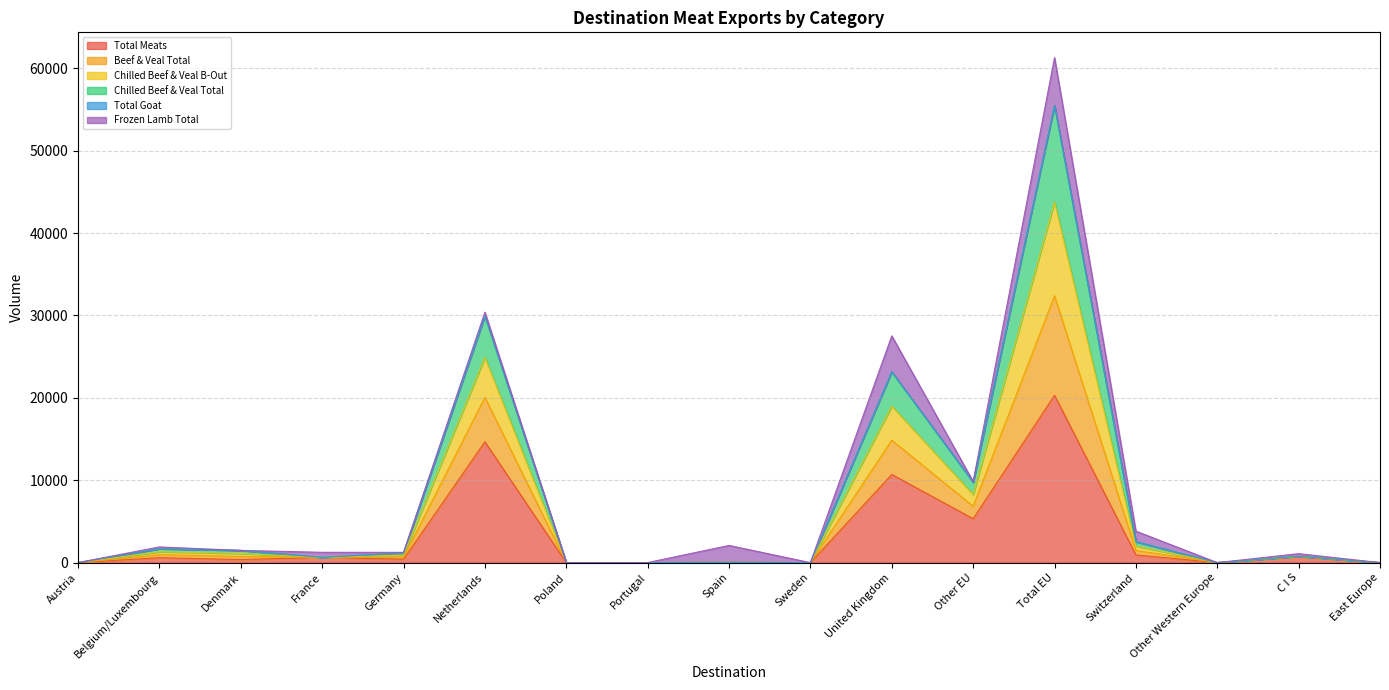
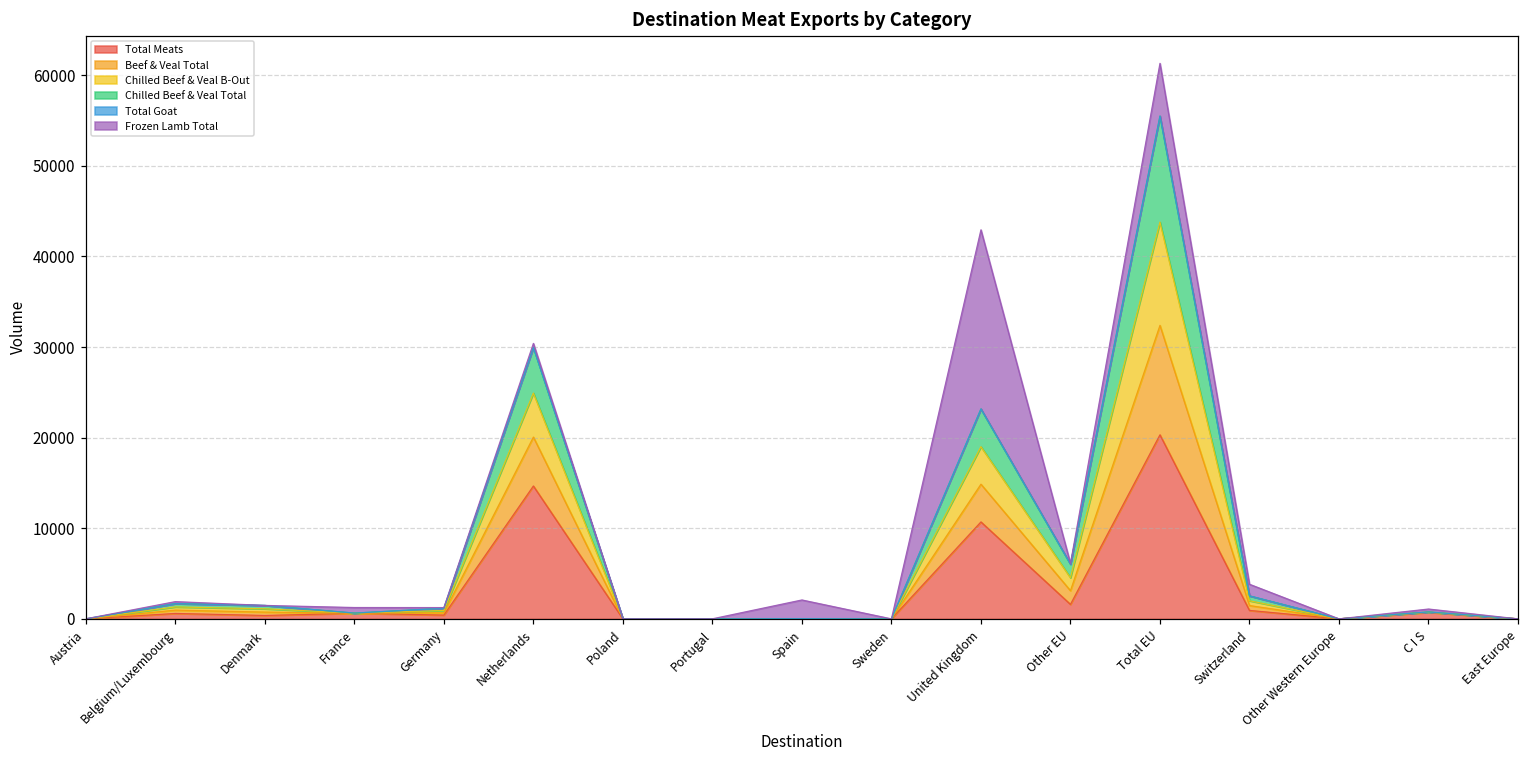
Frozen Lamb Total, United Kingdom: 4000 -> 20000
Total Meats, Other EU: 5000 -> 2000
